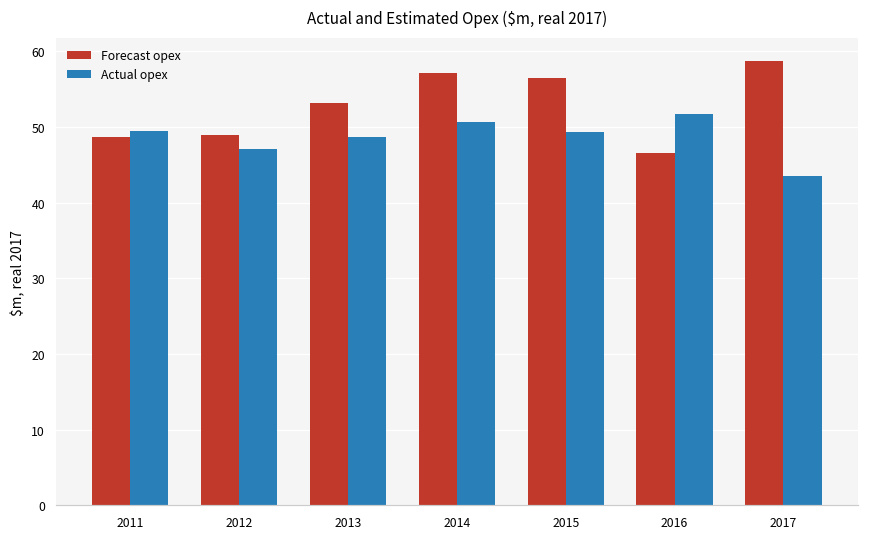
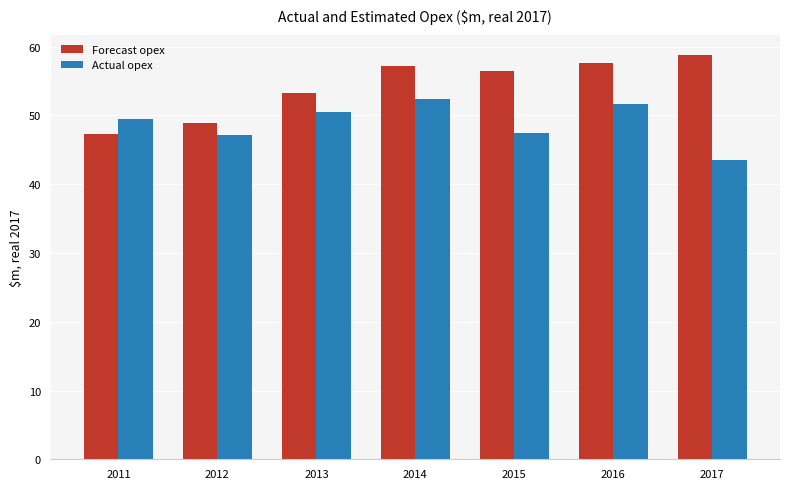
Forecast opex, 2011: 49 -> 47
Actual opex, 2013: 49 -> 50
Actual opex, 2014: 51 -> 52
Actual opex, 2015: 49 -> 47
Forecast opex, 2016: 47 -> 58
